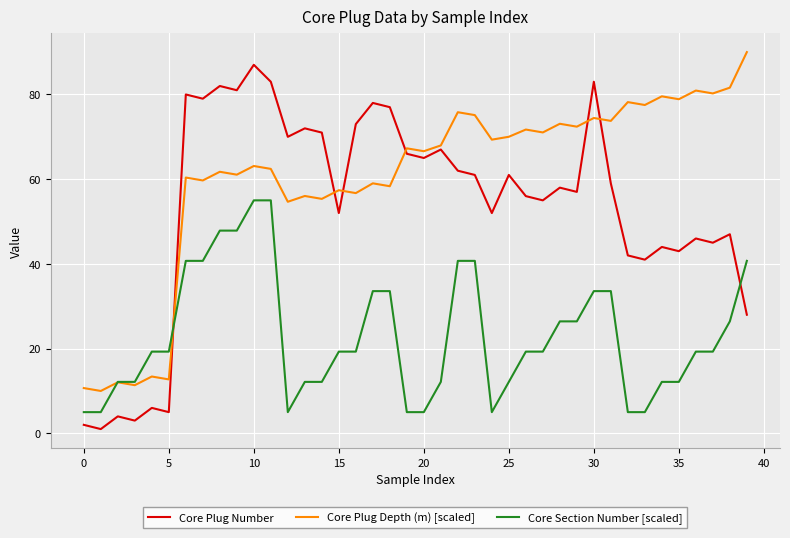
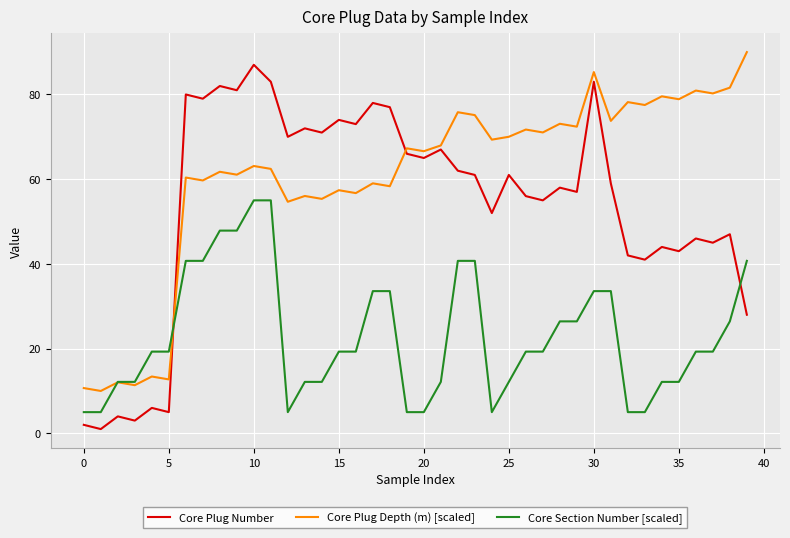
Core Plug Number, 15: 52 -> 74
Core Plug Depth (m) [scaled], 30: 74 -> 85
